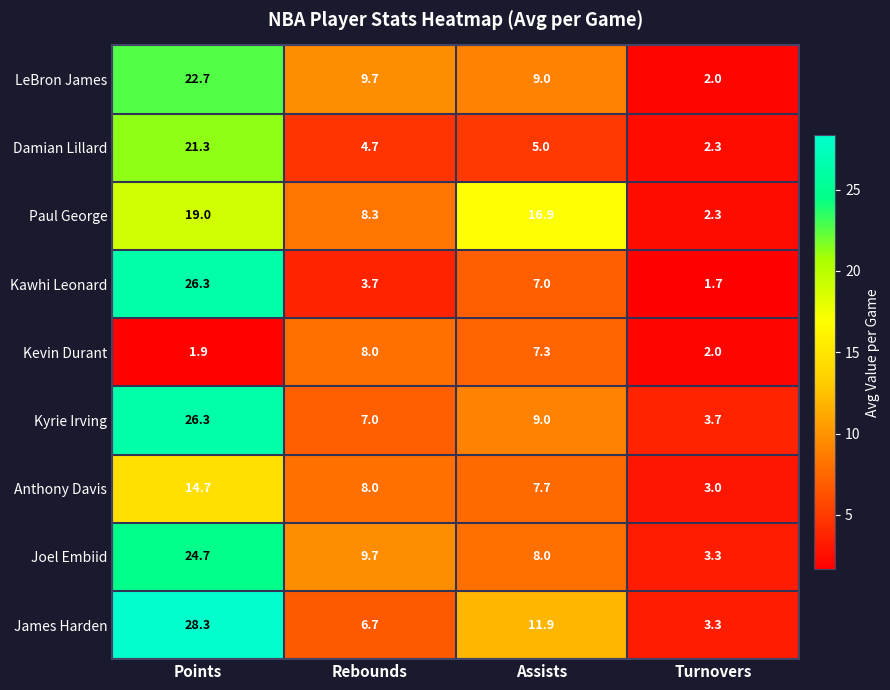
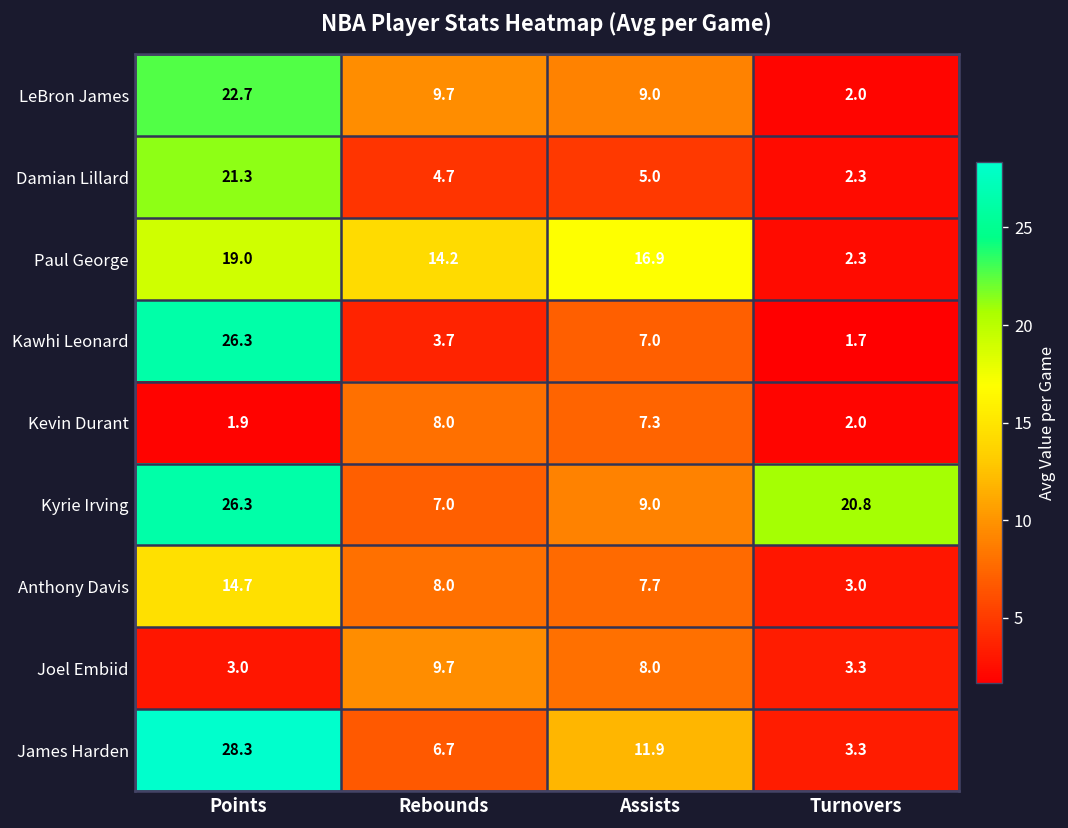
Paul George, Rebounds: 8.3 -> 14.2
Kyrie Irving, Turnovers: 3.7 -> 20.8
Joel Embiid, Points: 24.7 -> 3.0
